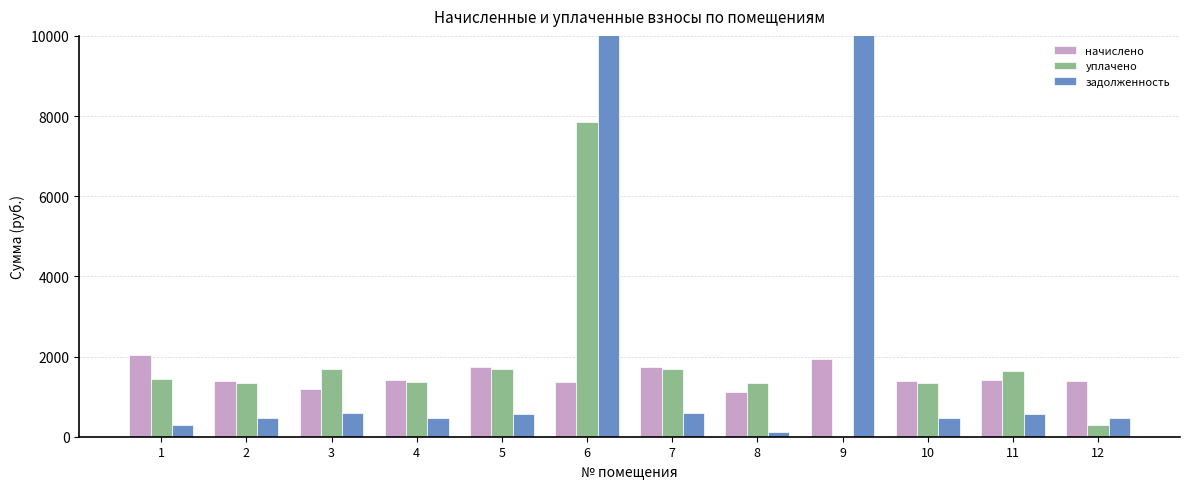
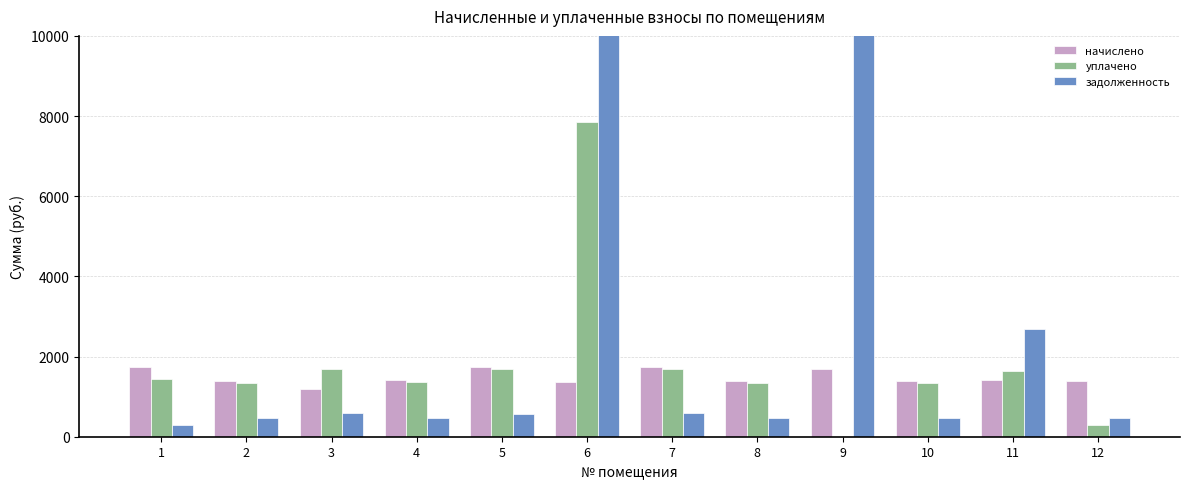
начислено, 1: 2000 -> 1700
начислено, 8: 1100 -> 1400
задолженность, 8: 100 -> 500
начислено, 9: 1900 -> 1700
задолженность, 11: 600 -> 2700
